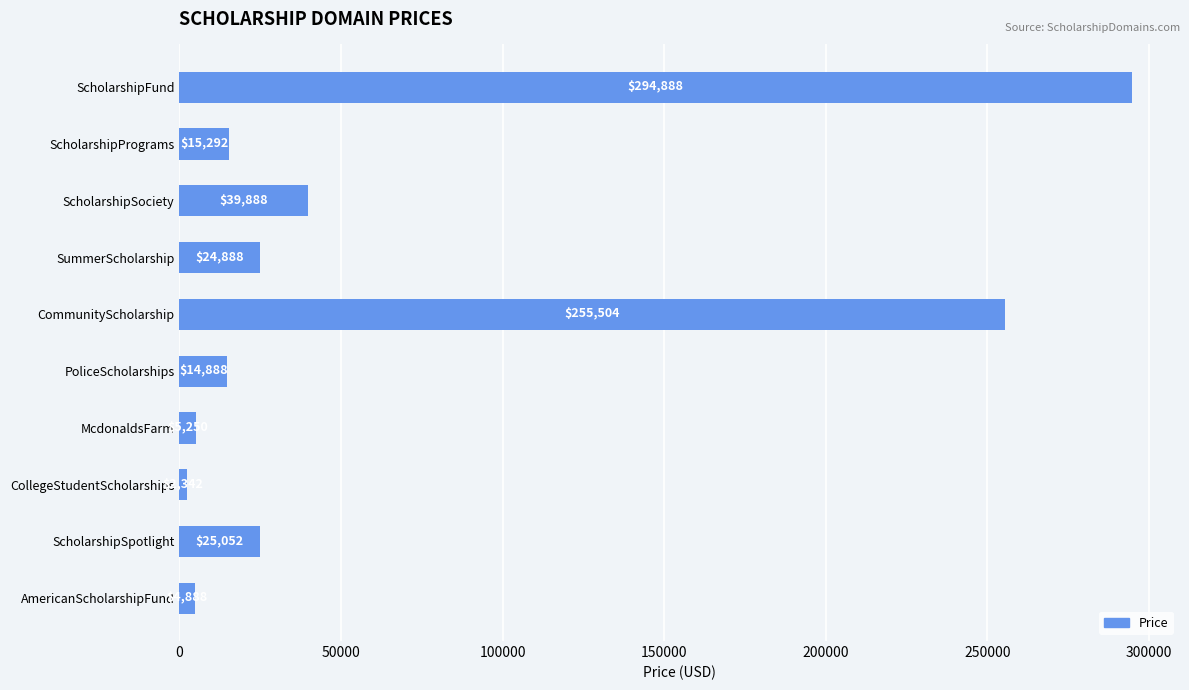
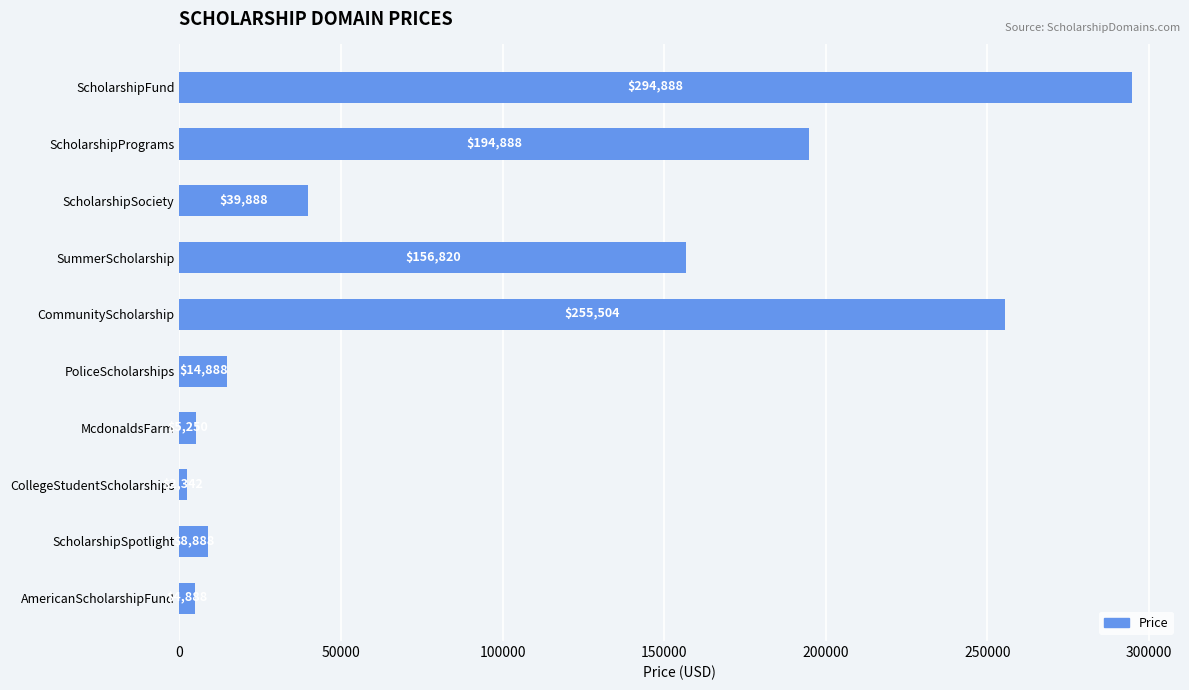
ScholarshipPrograms: $15,292 -> $194,888
SummerScholarship: $24,888 -> $156,820
ScholarshipSpotlight: $25,052 -> $8,888
